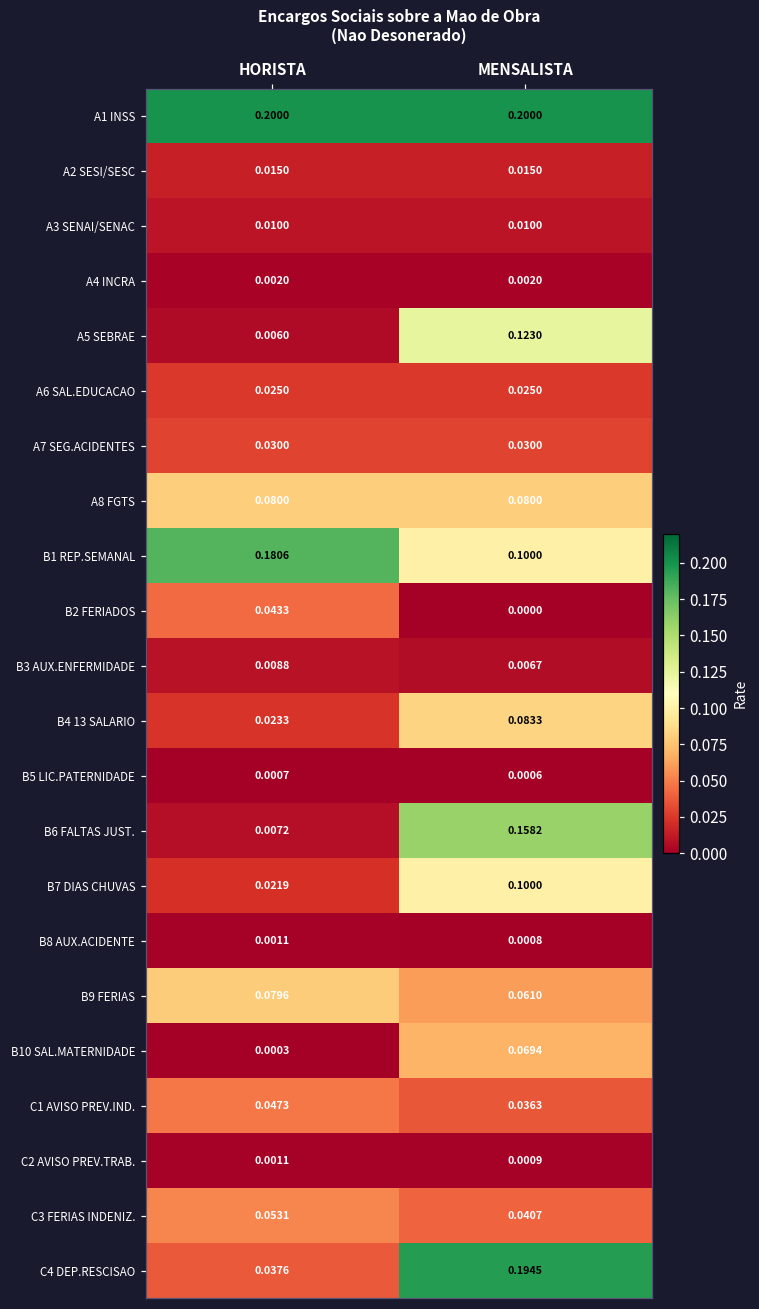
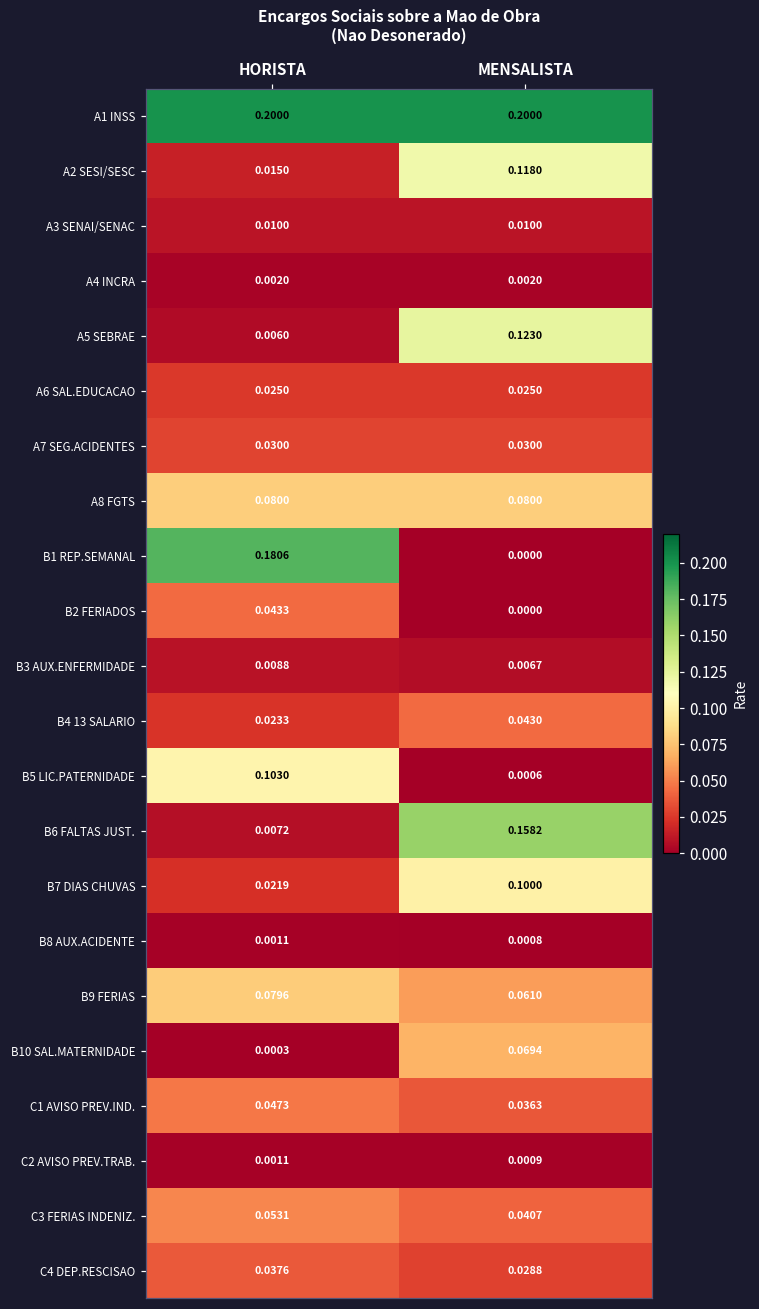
A2 SESI/SESC, MENSALISTA: 0.0150 -> 0.1180
B1 REP.SEMANAL, MENSALISTA: 0.1000 -> 0.0000
B4 13 SALARIO, MENSALISTA: 0.0833 -> 0.0430
B5 LIC.PATERNIDADE, HORISTA: 0.0007 -> 0.1030
C4 DEP.RESCISAO, MENSALISTA: 0.1945 -> 0.0288
